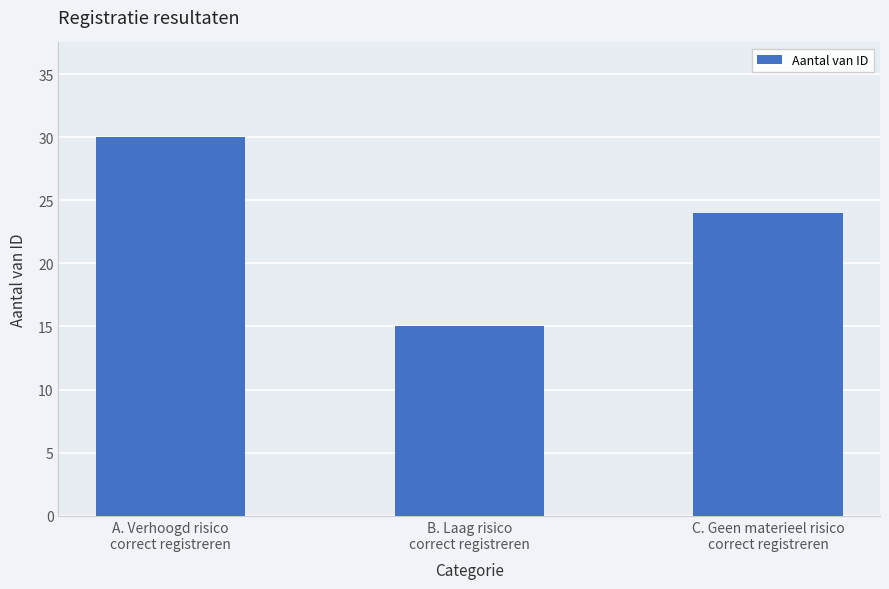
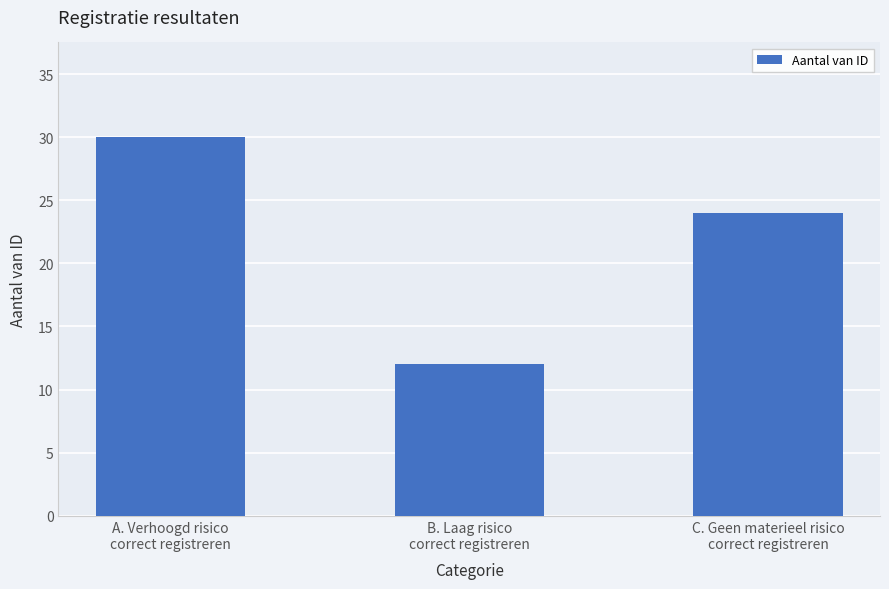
B. Laag risico correct registreren: 15 -> 12
